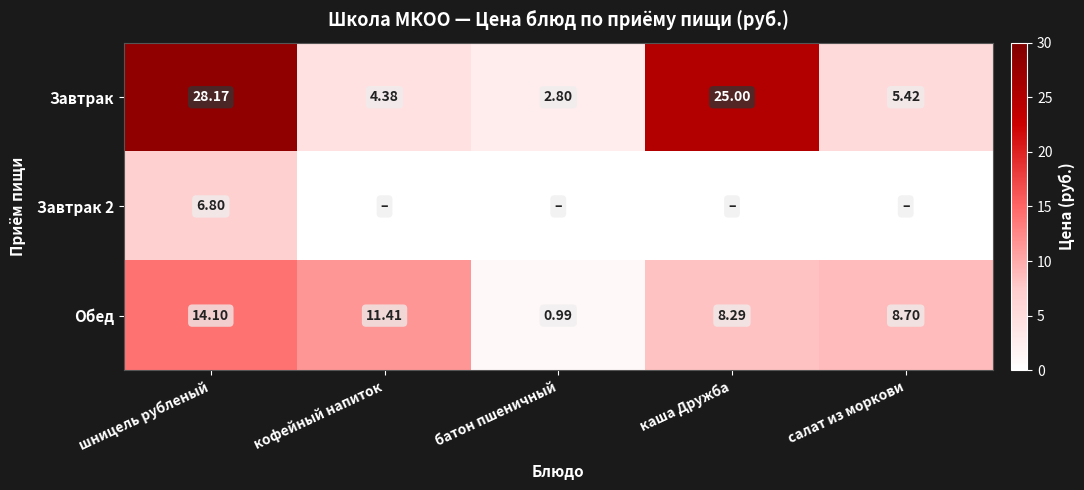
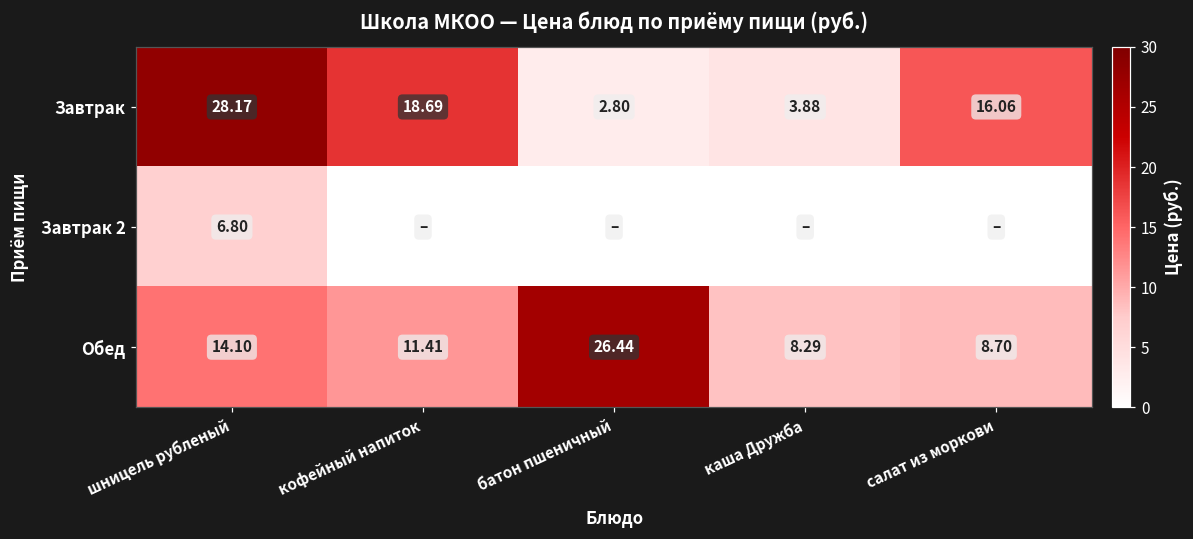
Завтрак, кофейный напиток: 4.38 -> 18.69
Завтрак, каша Дружба: 25.00 -> 3.88
Завтрак, салат из моркови: 5.42 -> 16.06
Обед, батон пшеничный: 0.99 -> 26.44
